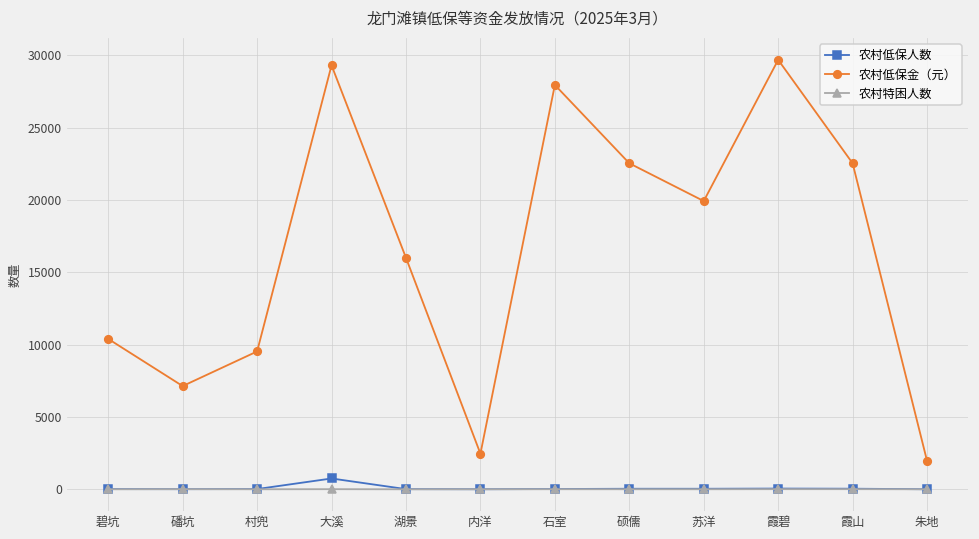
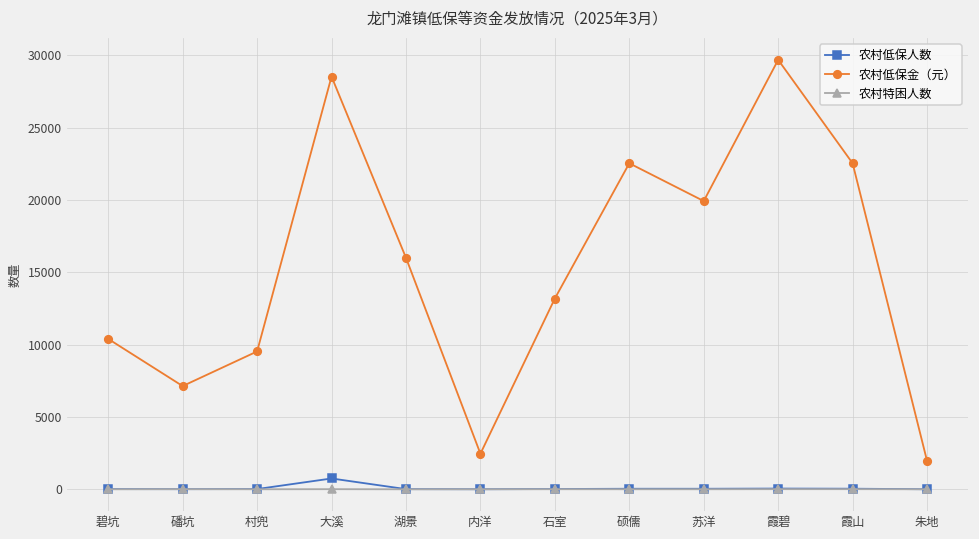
农村低保金（元）, 大溪: 29300 -> 28500
农村低保金（元）, 石室: 27900 -> 13200
